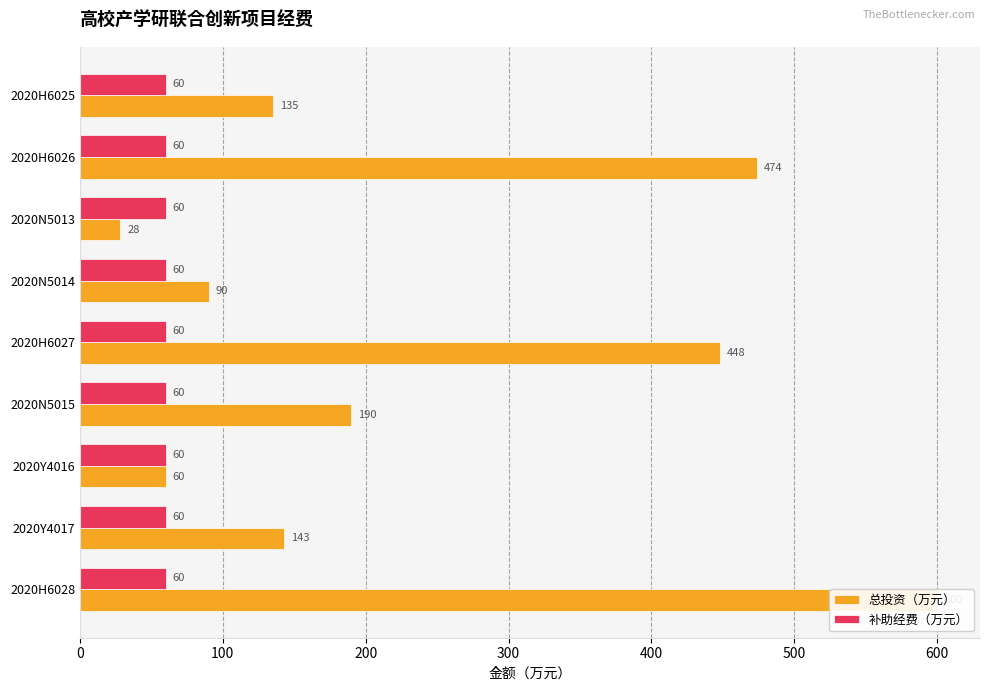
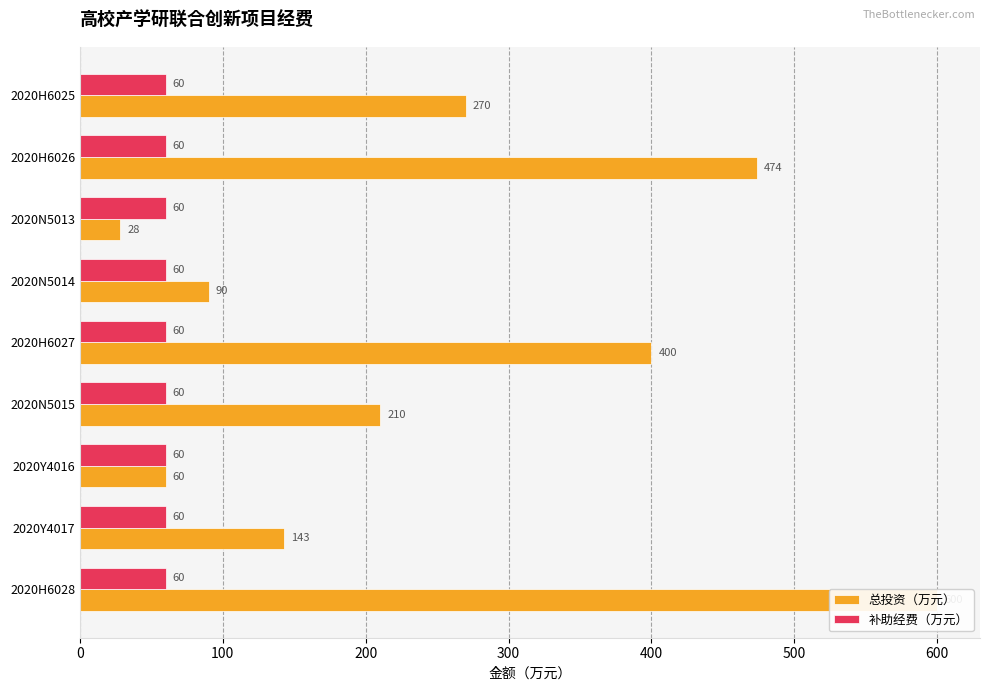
总投资（万元）, 2020H6025: 135 -> 270
总投资（万元）, 2020H6027: 448 -> 400
总投资（万元）, 2020N5015: 190 -> 210
